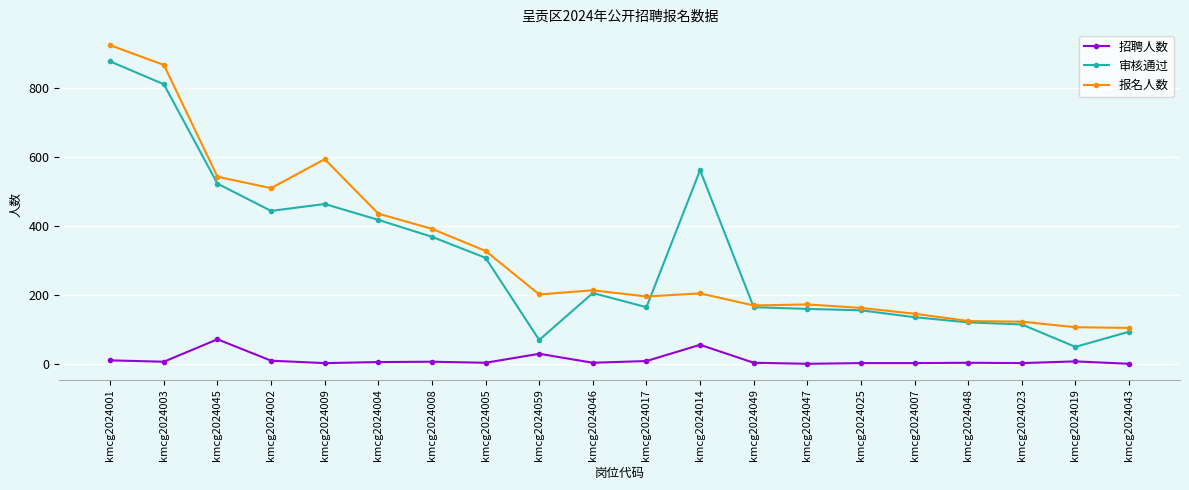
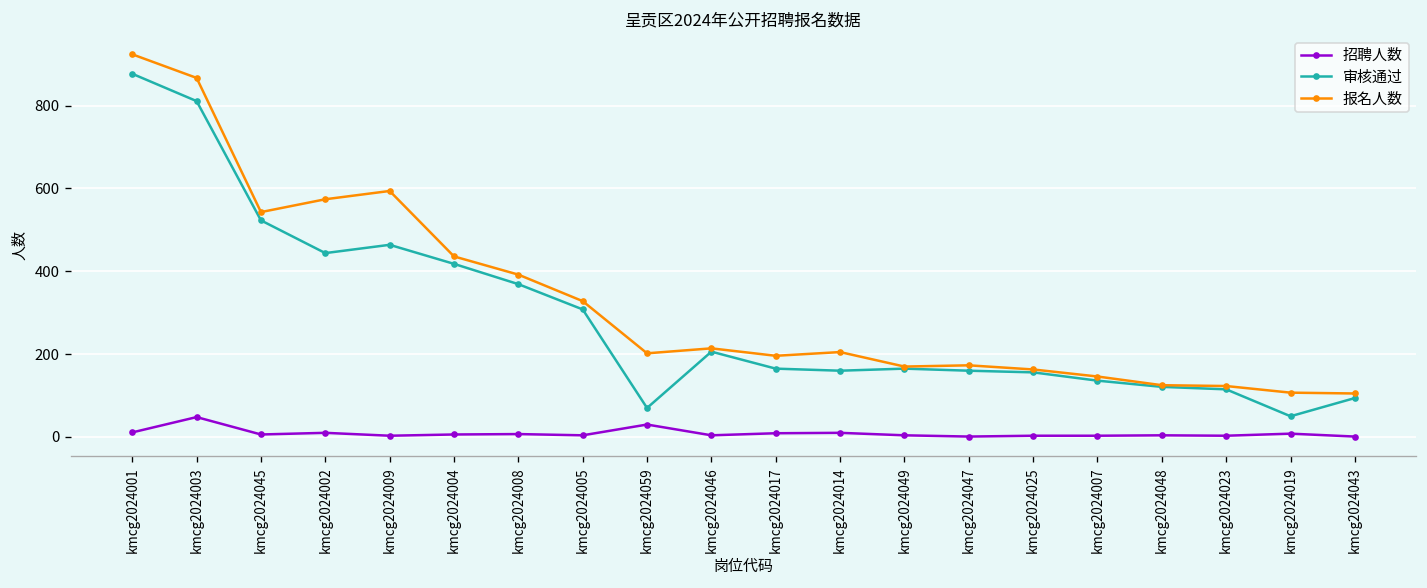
招聘人数, kmcg2024003: 10 -> 50
招聘人数, kmcg2024045: 70 -> 10
报名人数, kmcg2024002: 510 -> 570
招聘人数, kmcg2024014: 60 -> 10
审核通过, kmcg2024014: 560 -> 160
